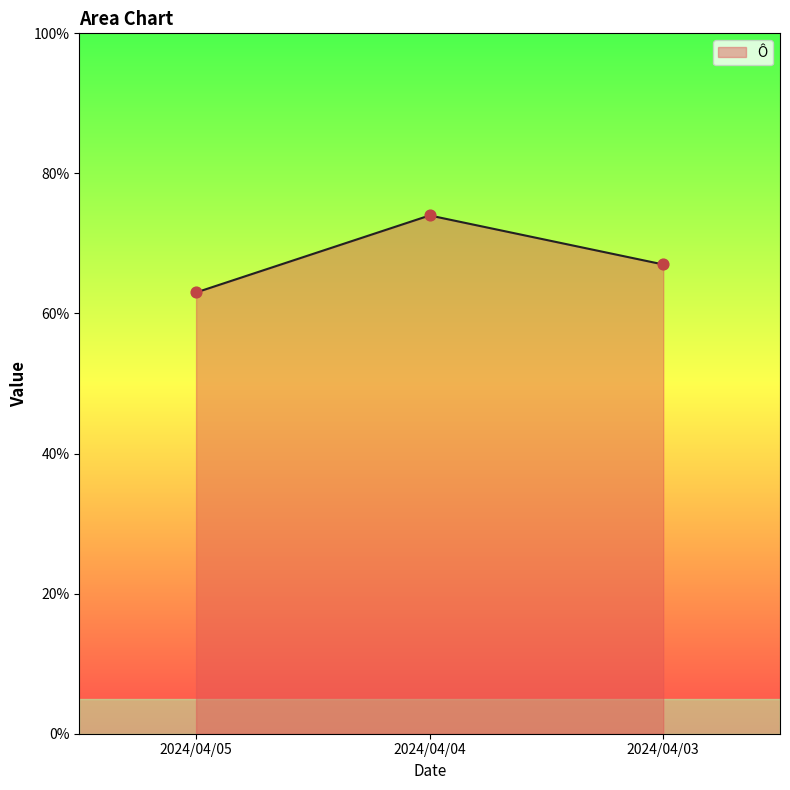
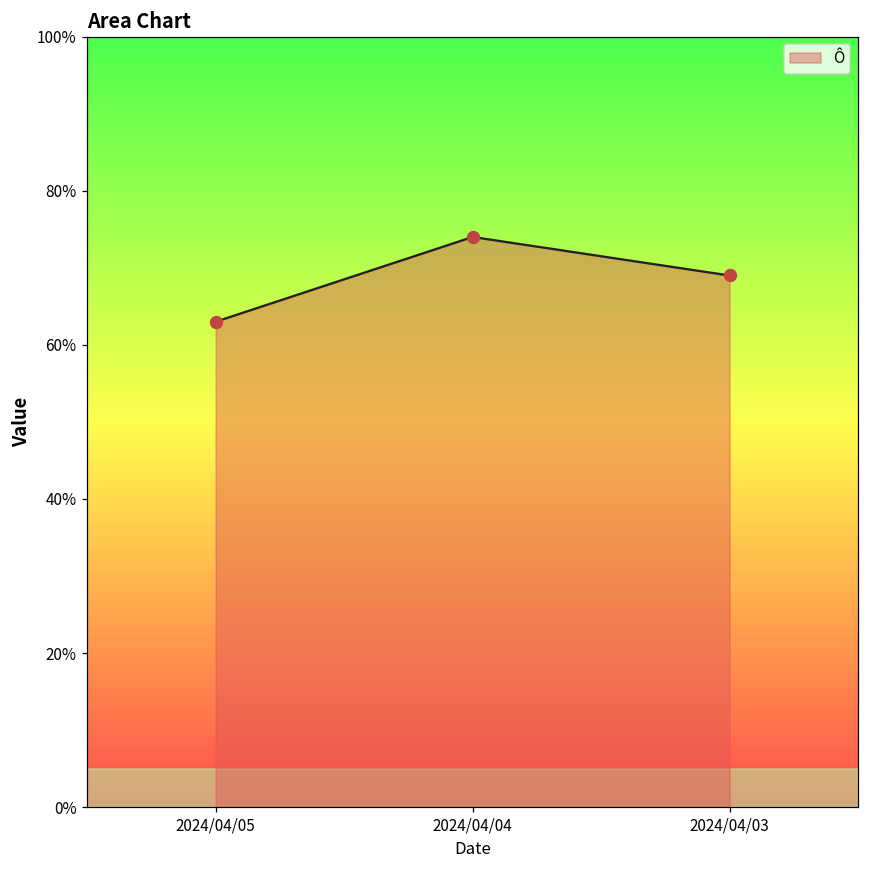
2024/04/03: 67% -> 69%
